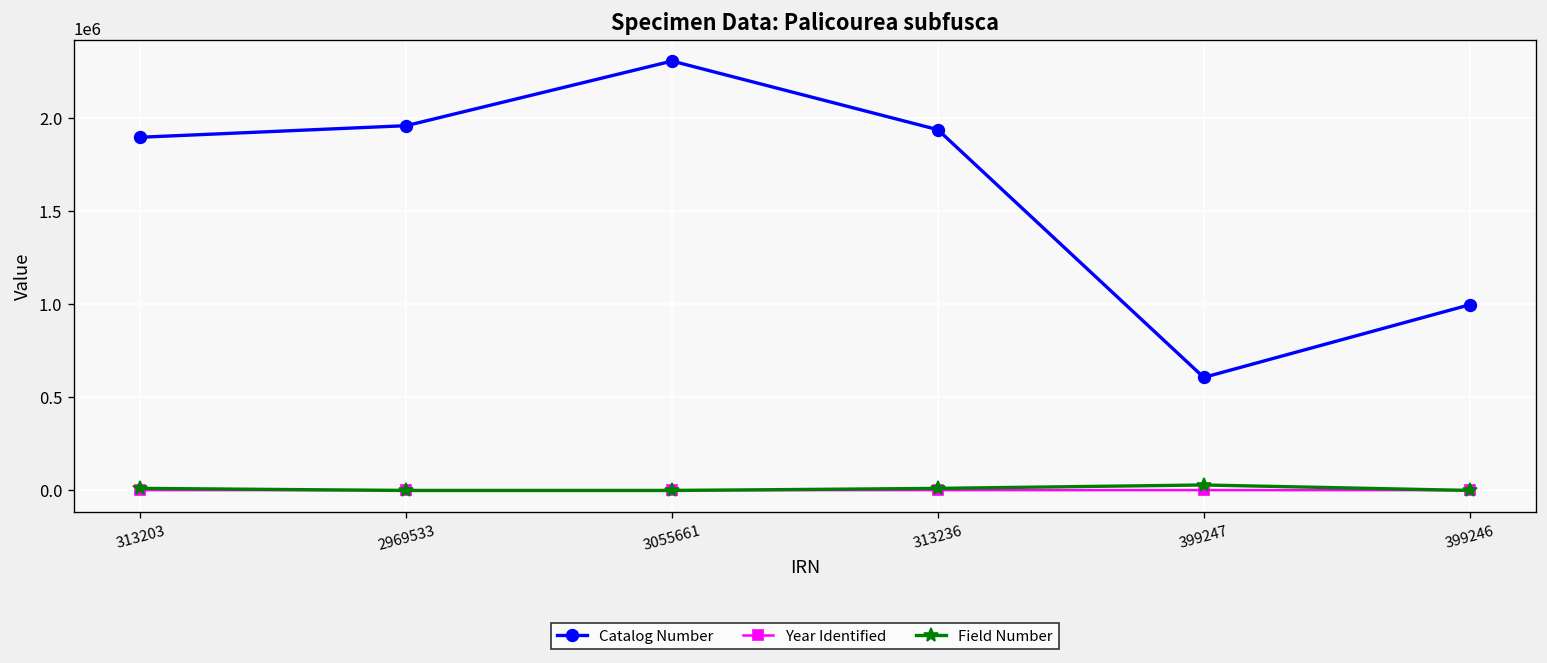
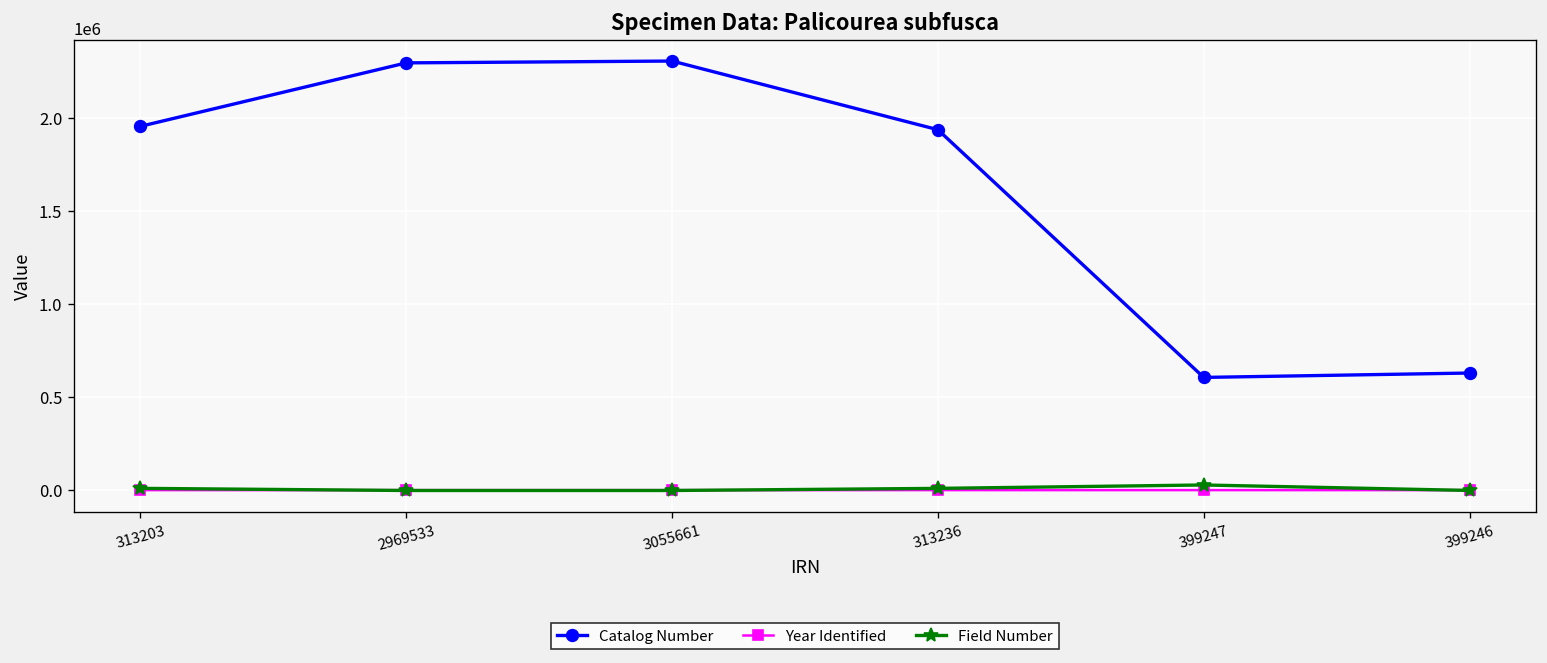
Catalog Number, 313203: 1900000 -> 1960000
Catalog Number, 2969533: 1960000 -> 2300000
Catalog Number, 399246: 1000000 -> 630000
